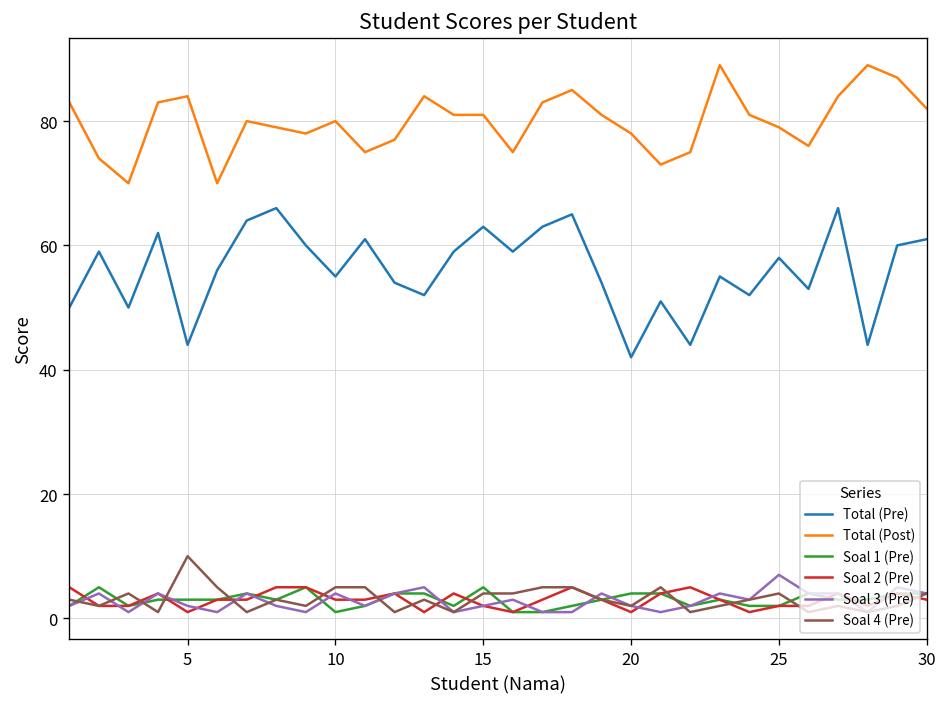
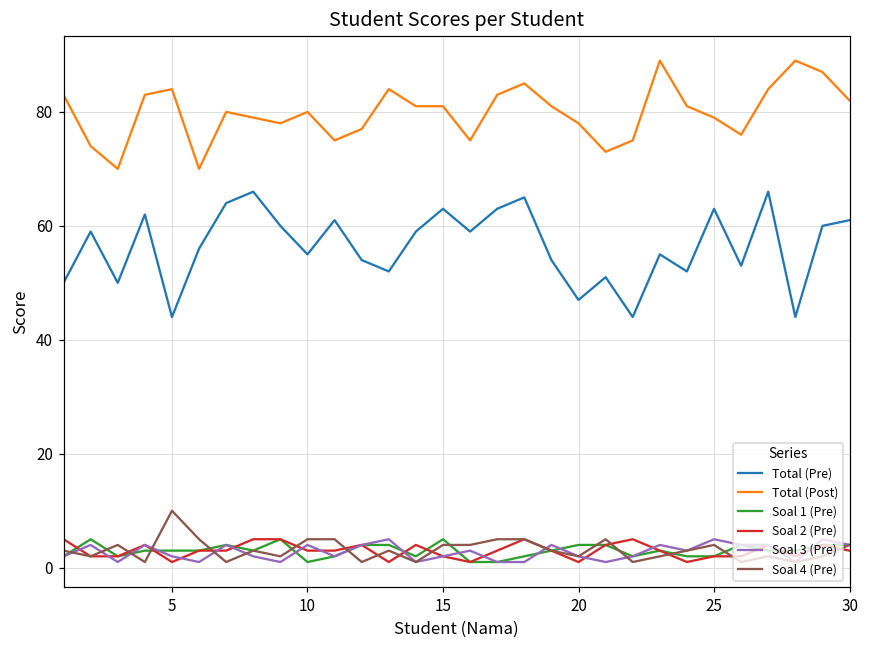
Total (Pre), 20: 42 -> 47
Total (Pre), 25: 58 -> 63
Soal 3 (Pre), 25: 7 -> 5
